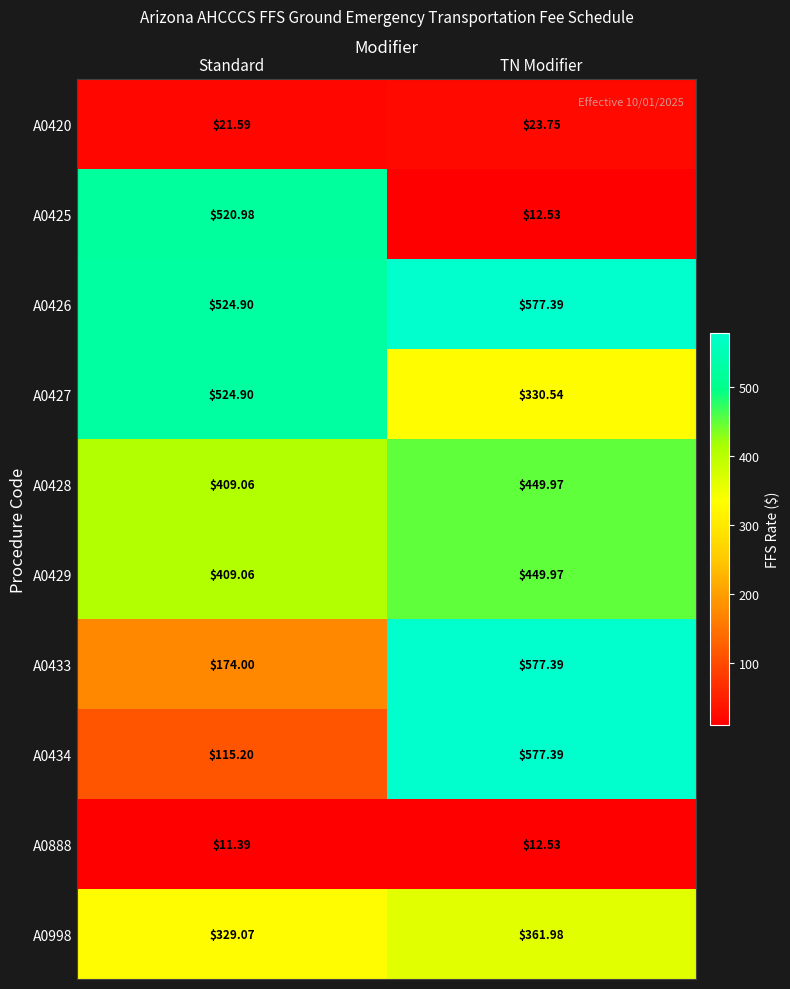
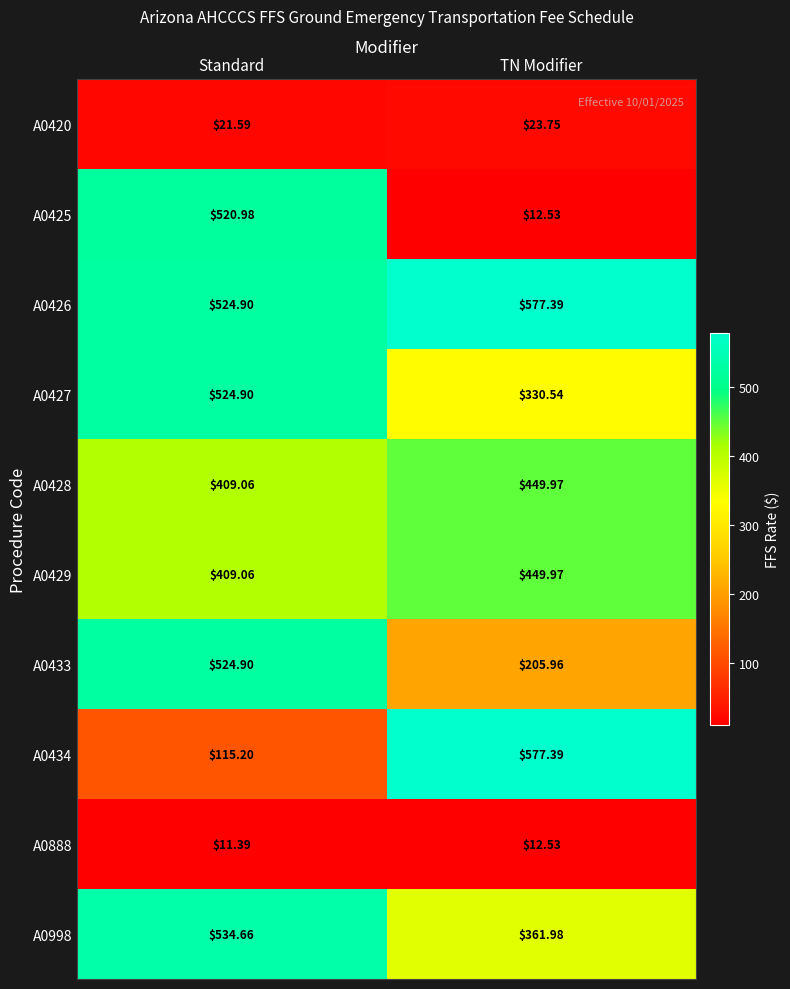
A0433, Standard: $174.00 -> $524.90
A0433, TN Modifier: $577.39 -> $205.96
A0998, Standard: $329.07 -> $534.66
